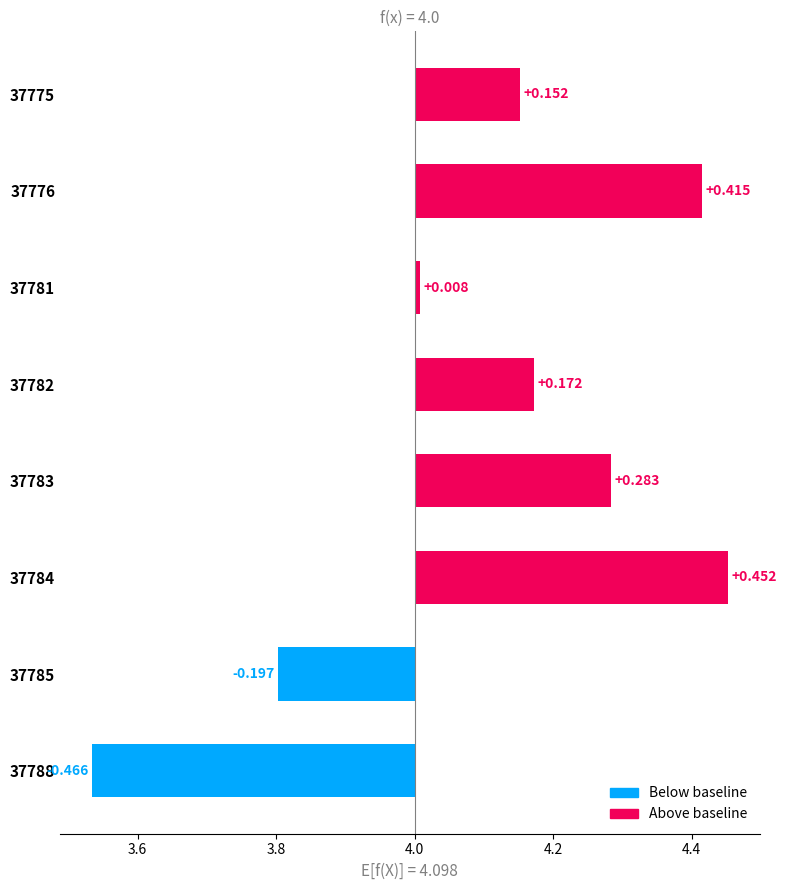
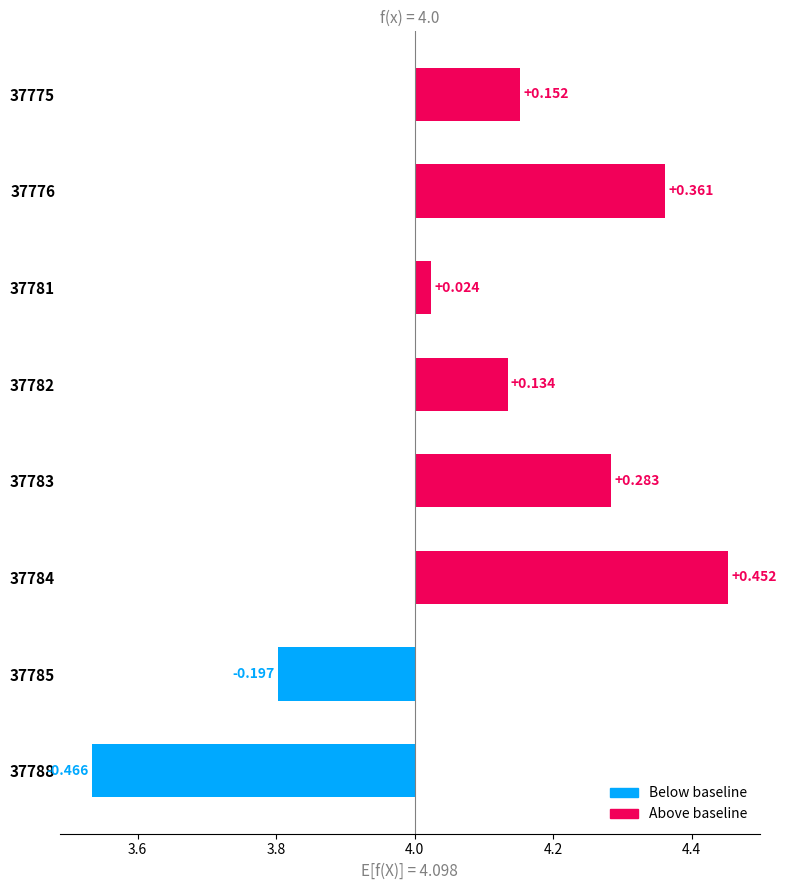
37776: +0.415 -> +0.361
37781: +0.008 -> +0.024
37782: +0.172 -> +0.134
